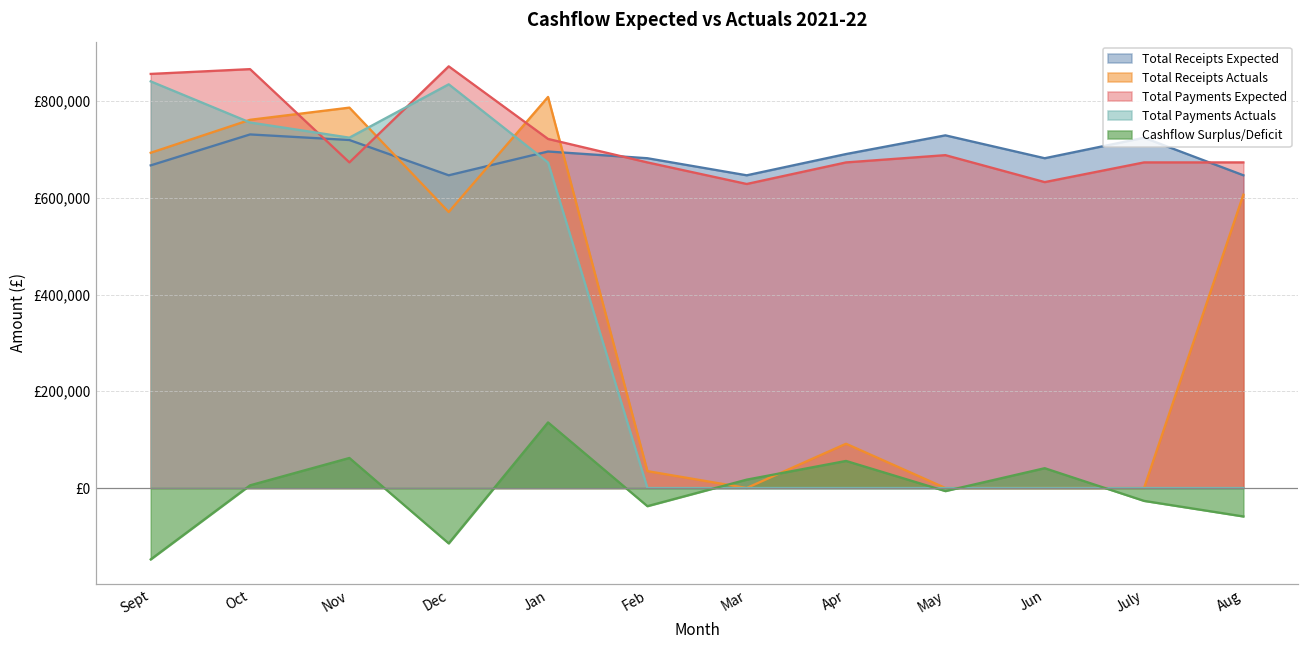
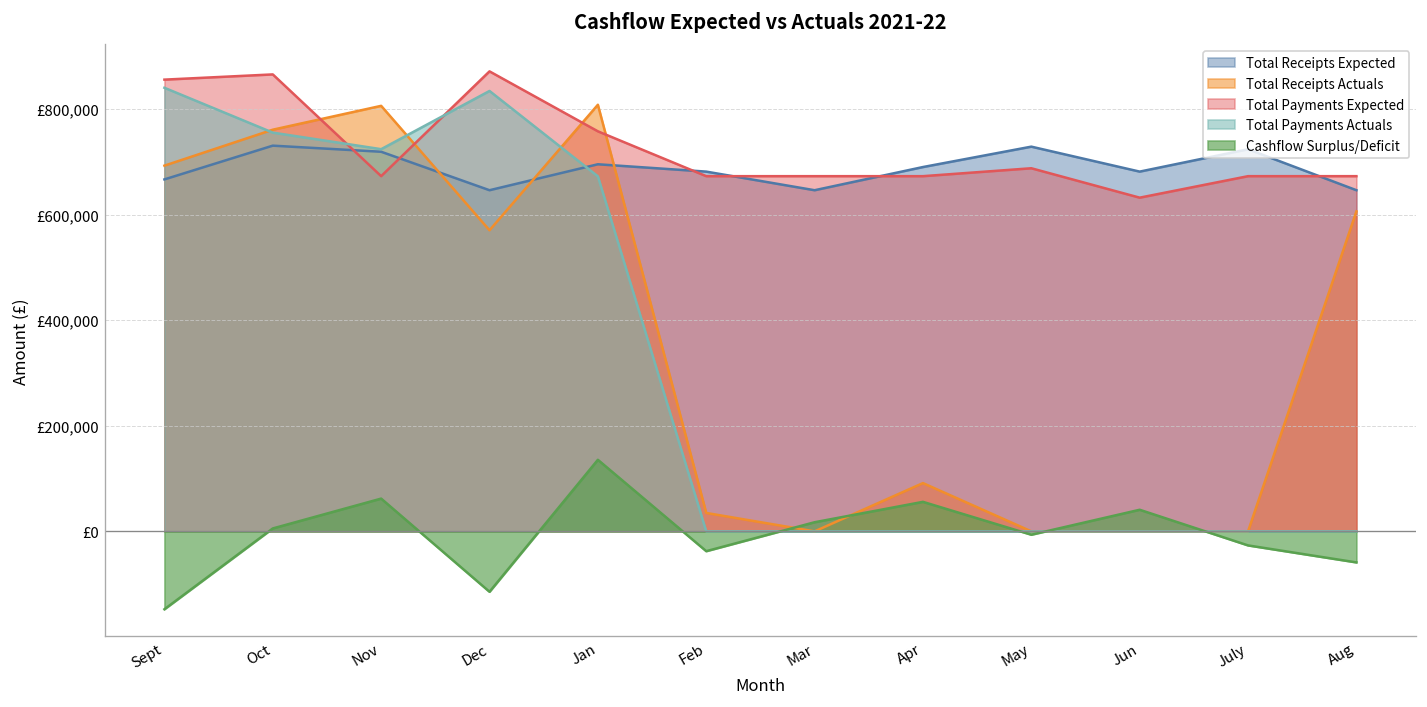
Total Receipts Actuals, Nov: £790,000 -> £810,000
Total Payments Expected, Jan: £720,000 -> £760,000
Total Payments Expected, Mar: £630,000 -> £670,000
